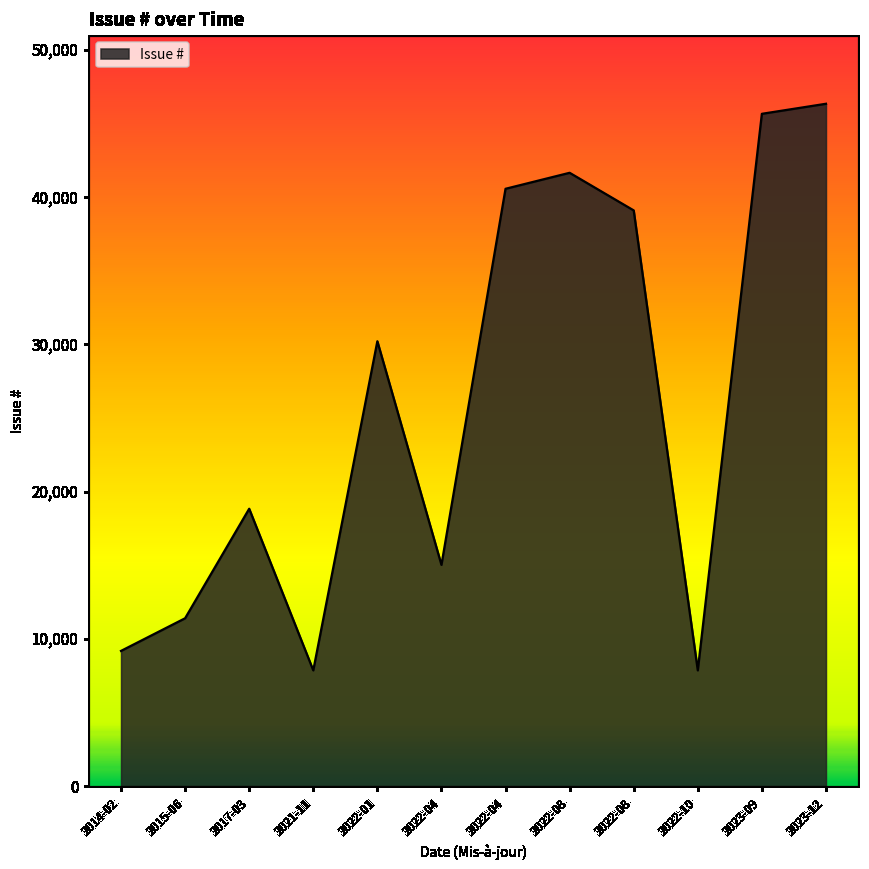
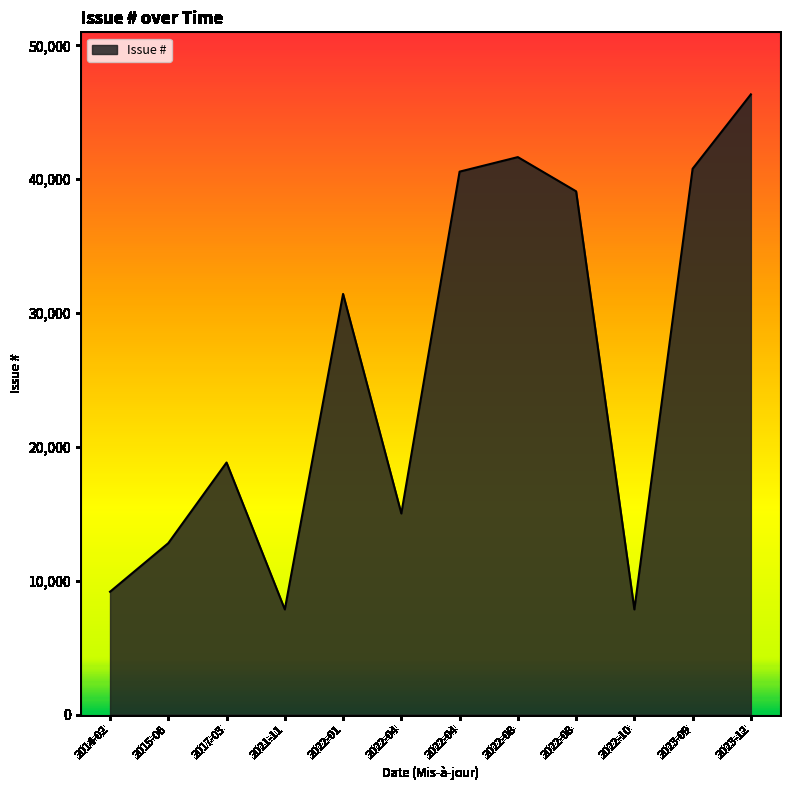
2015-06: 11,400 -> 12,800
2022-01: 30,200 -> 31,400
2023-09: 45,700 -> 40,800
